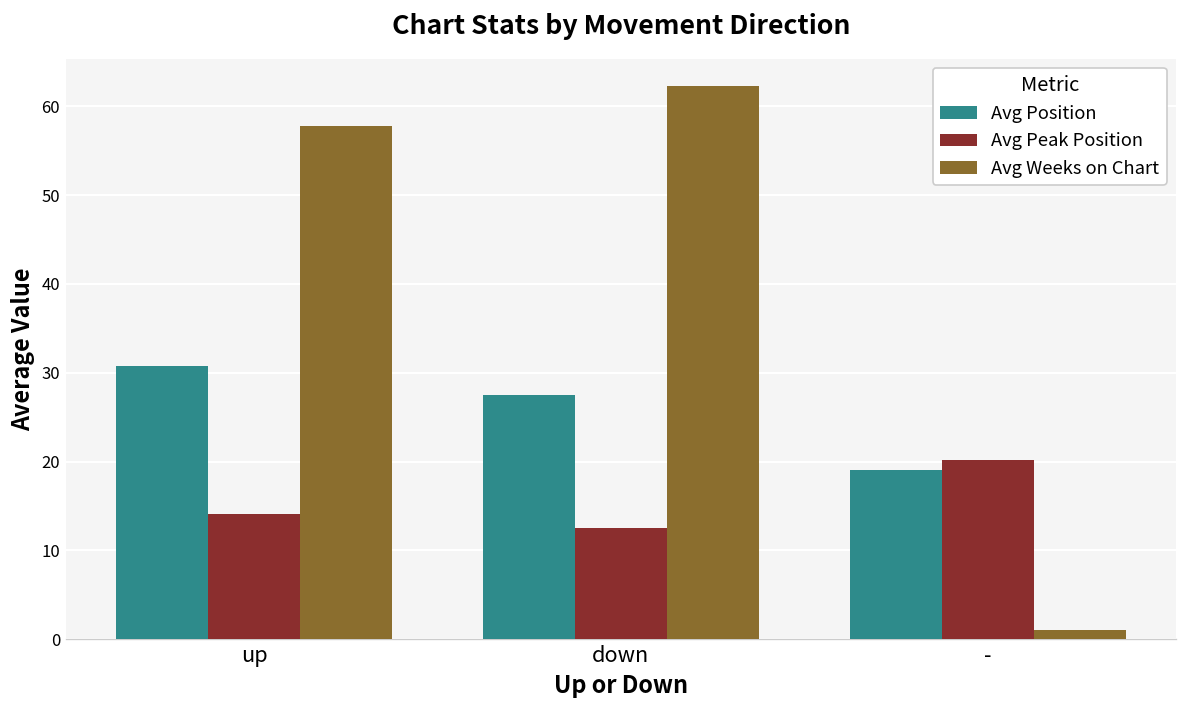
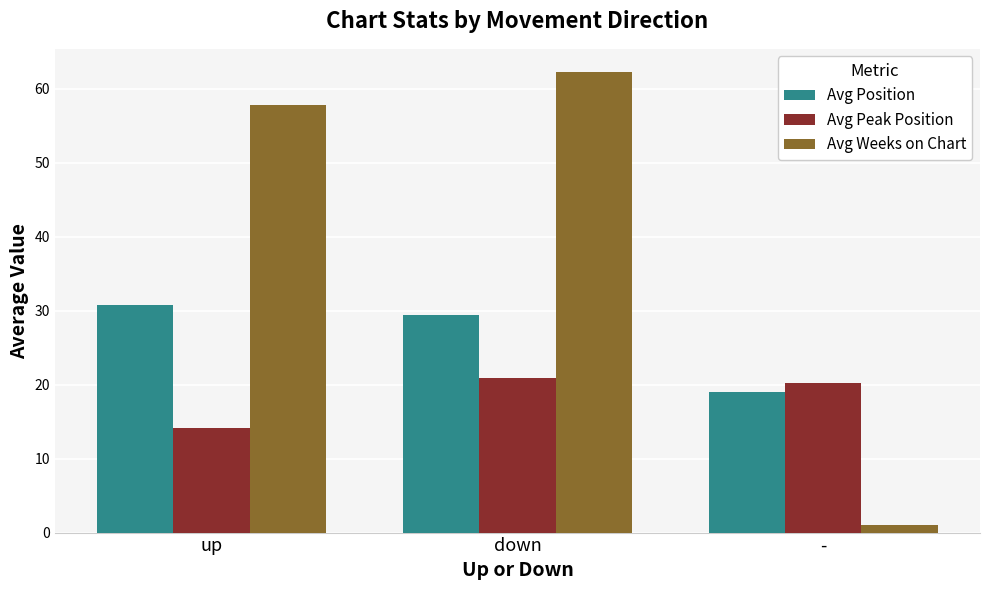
Avg Position, down: 27 -> 29
Avg Peak Position, down: 12 -> 21
